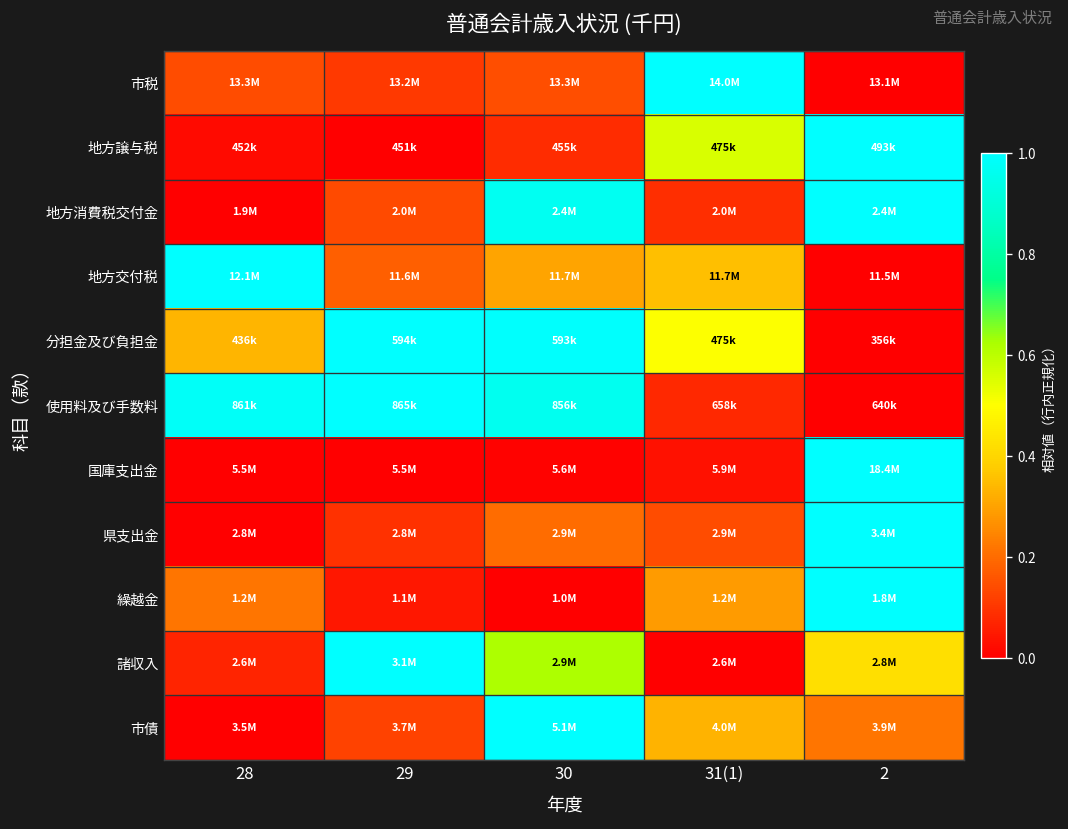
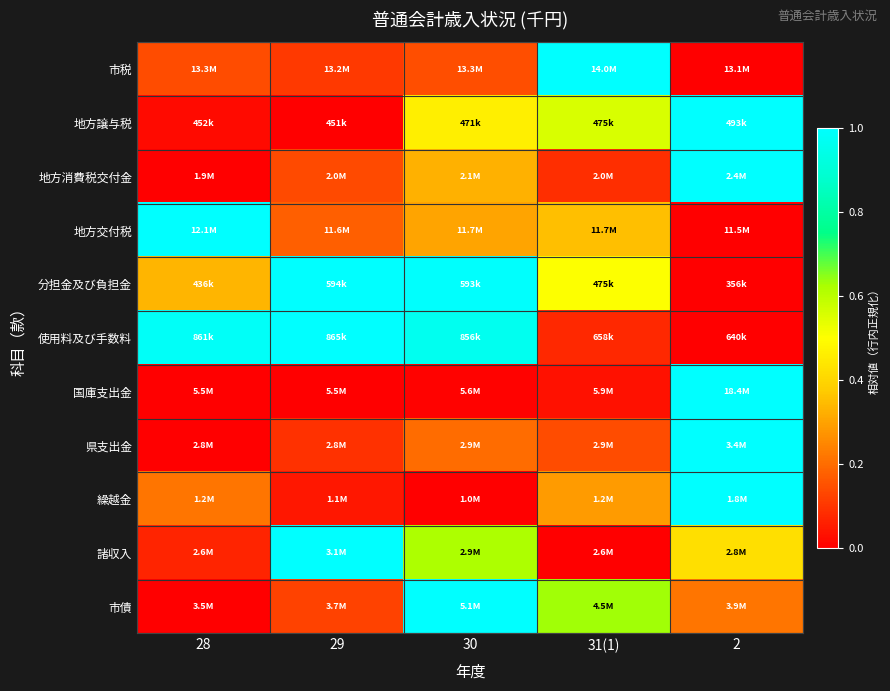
地方譲与税, 30: 455k -> 471k
地方消費税交付金, 30: 2.4M -> 2.1M
市債, 31(1): 4.0M -> 4.5M
